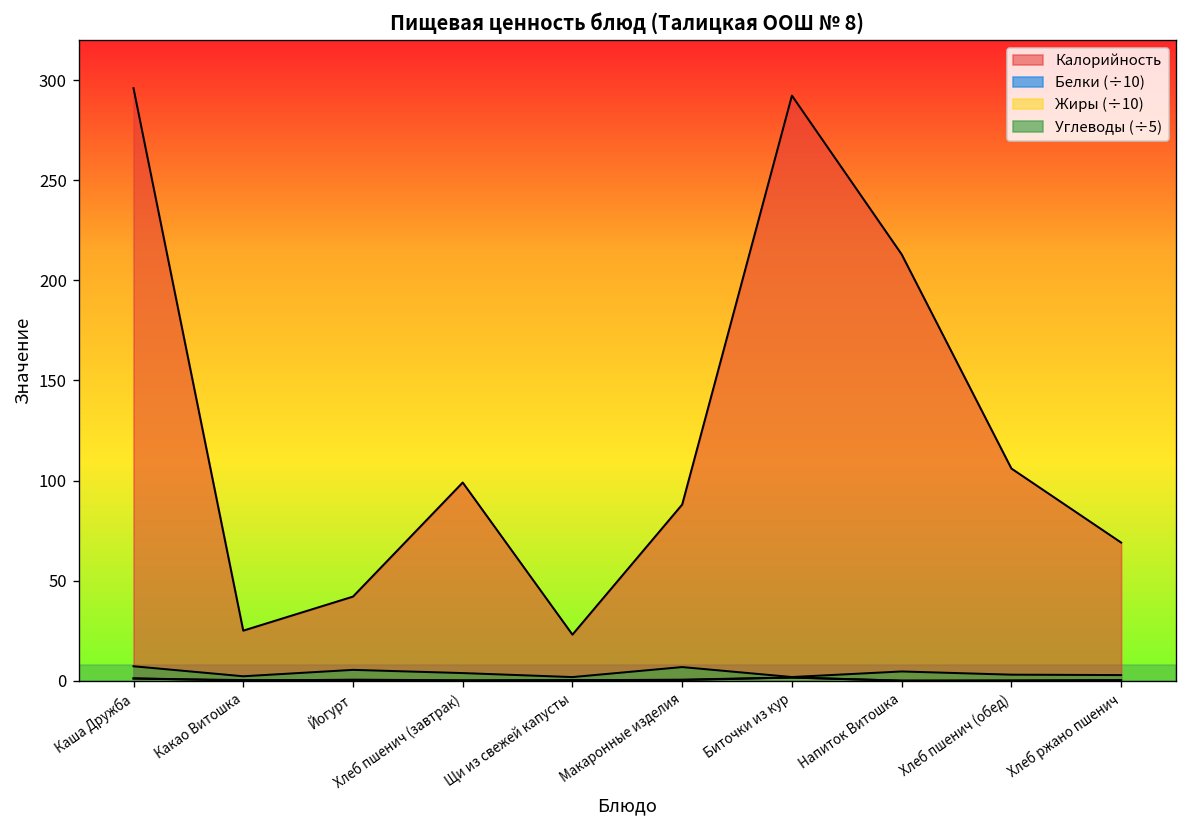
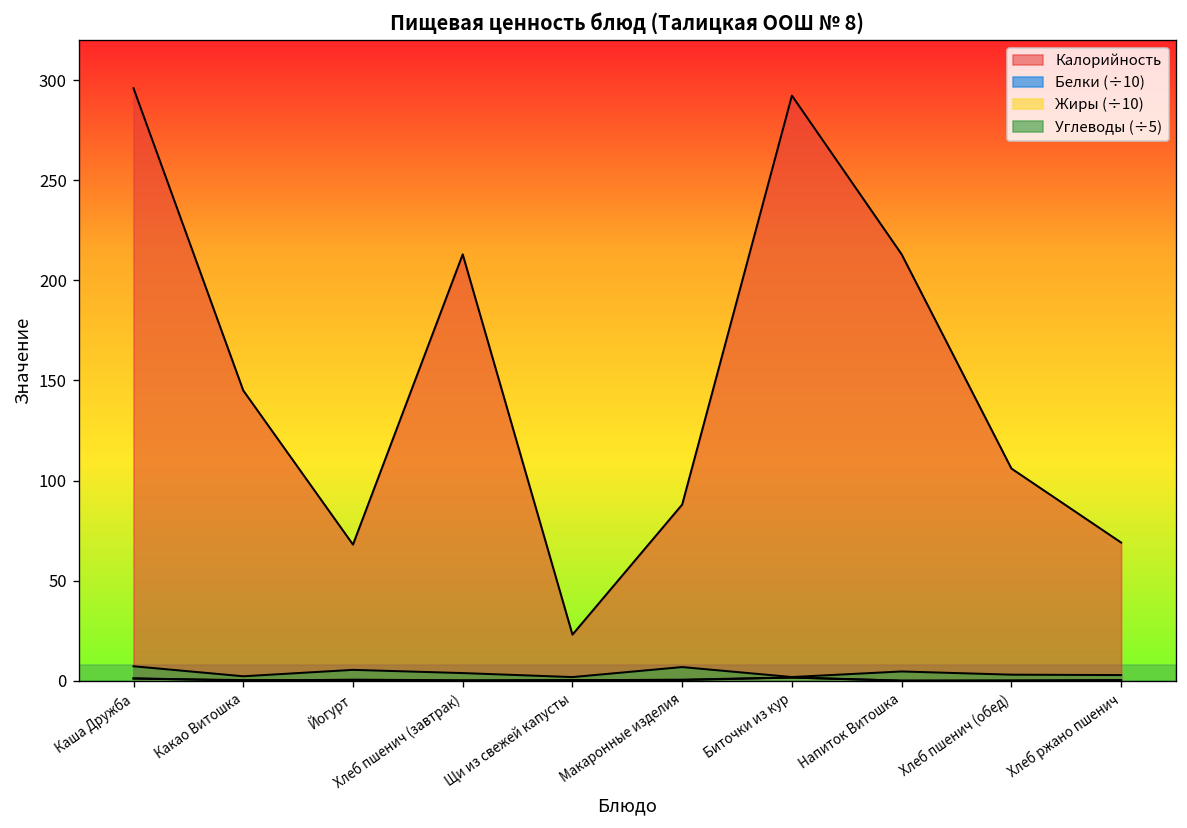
Калорийность, Какао Витошка: 25 -> 145
Калорийность, Йогурт: 42 -> 68
Калорийность, Хлеб пшенич (завтрак): 99 -> 213
